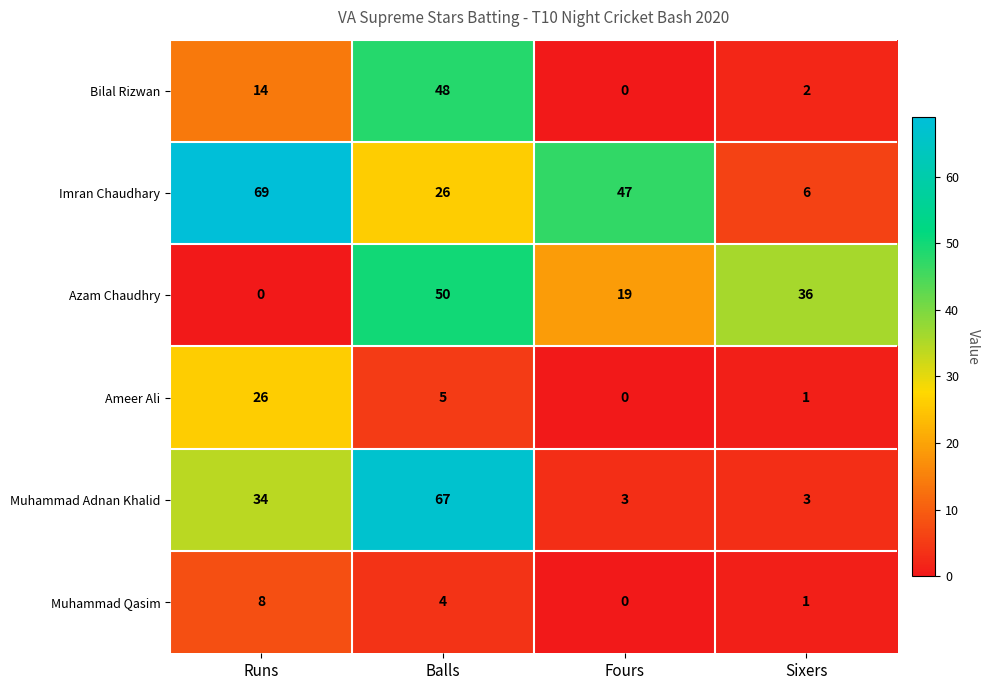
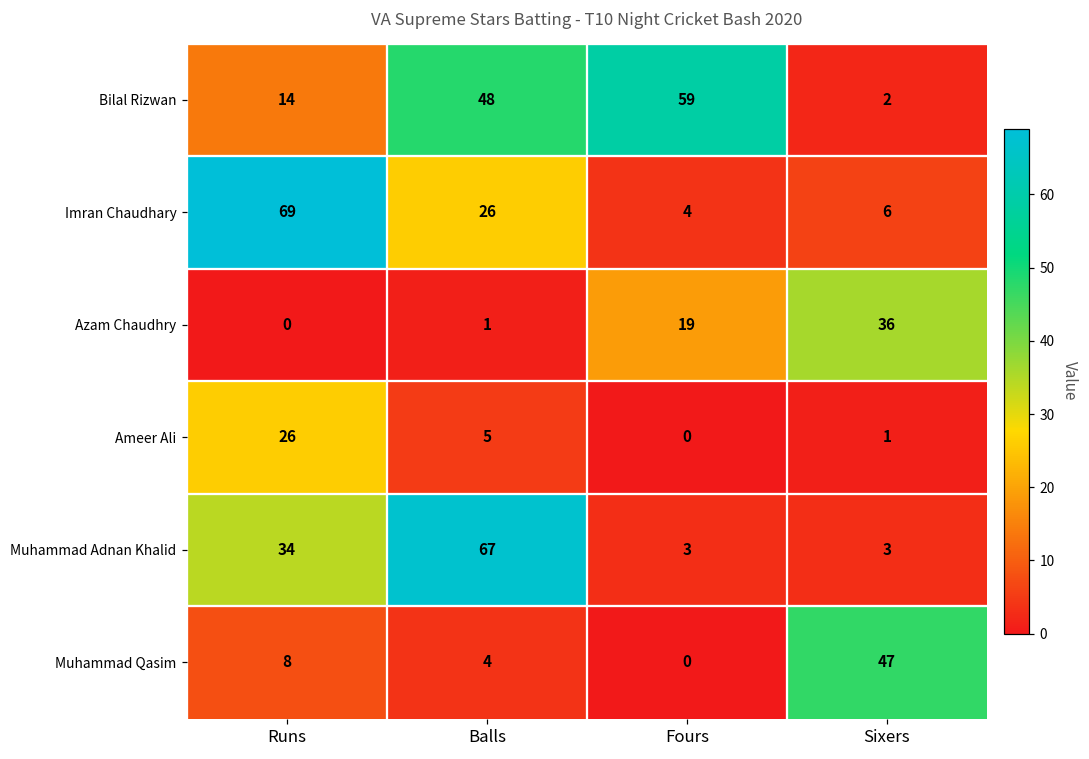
Bilal Rizwan, Fours: 0 -> 59
Imran Chaudhary, Fours: 47 -> 4
Azam Chaudhry, Balls: 50 -> 1
Muhammad Qasim, Sixers: 1 -> 47
